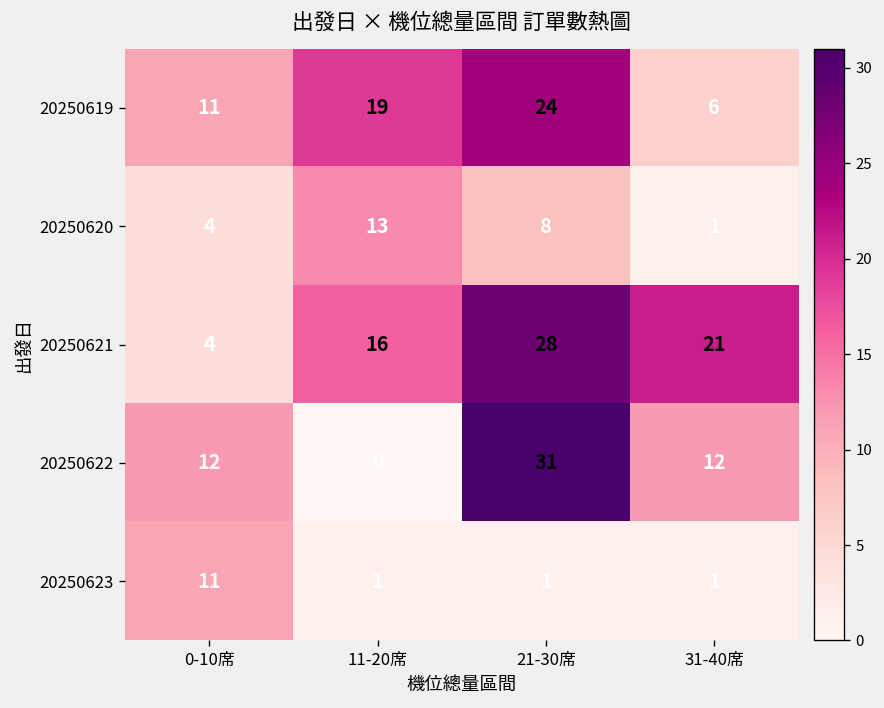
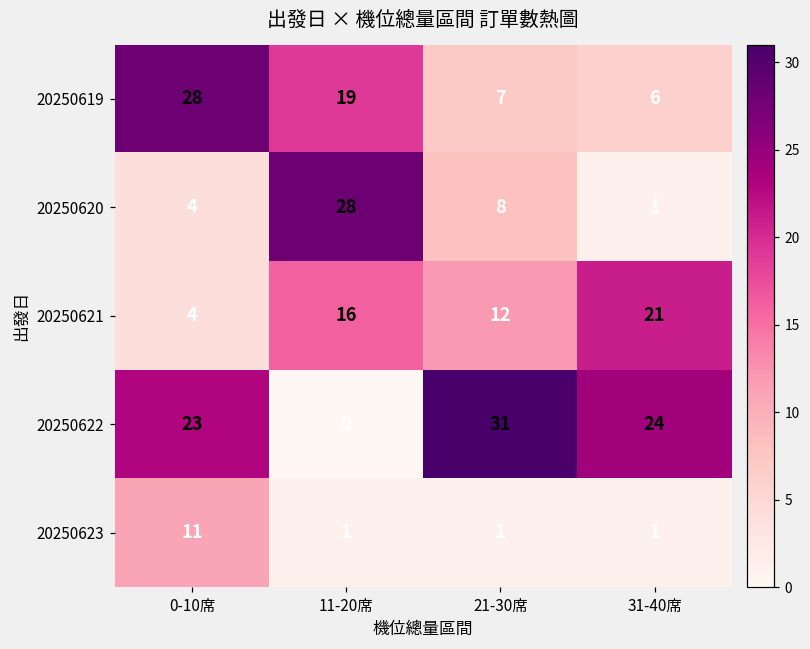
20250619, 0-10席: 11 -> 28
20250619, 21-30席: 24 -> 7
20250620, 11-20席: 13 -> 28
20250621, 21-30席: 28 -> 12
20250622, 0-10席: 12 -> 23
20250622, 31-40席: 12 -> 24
